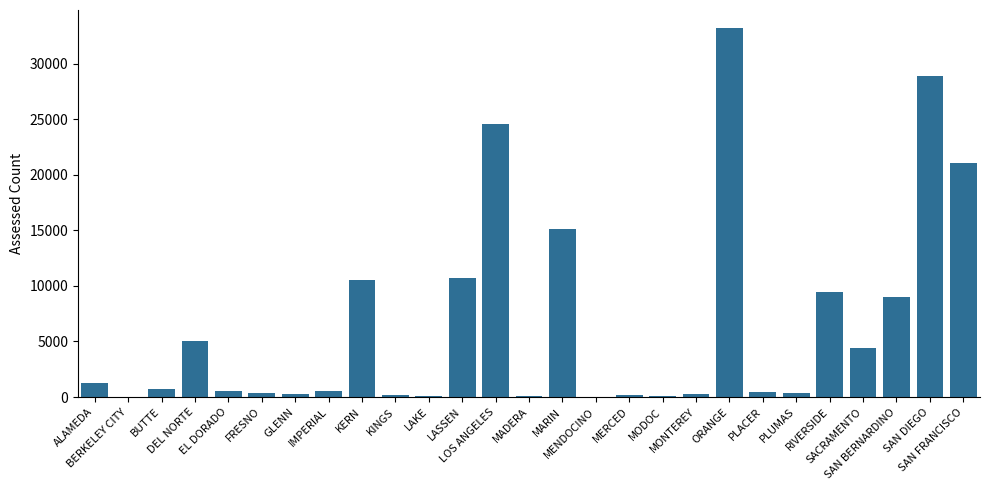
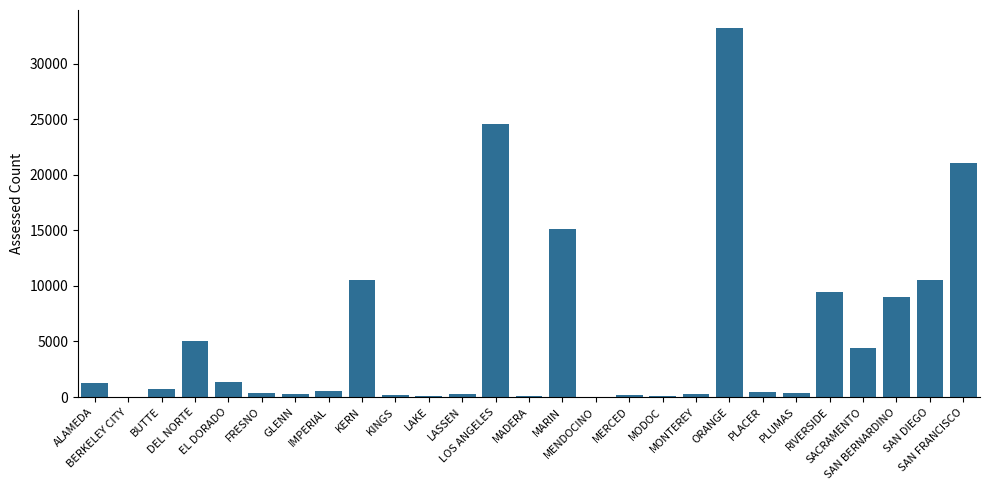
EL DORADO: 600 -> 1300
LASSEN: 10800 -> 300
SAN DIEGO: 28900 -> 10600
